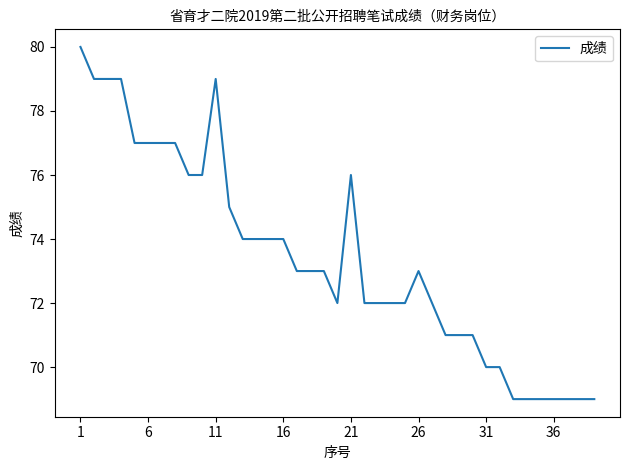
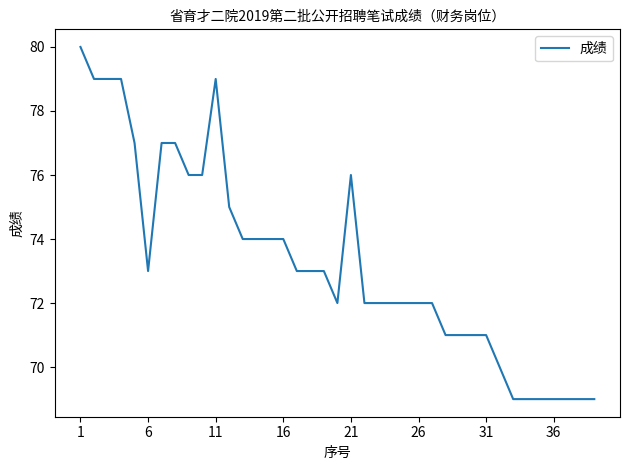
6: 77 -> 73
26: 73 -> 72
31: 70 -> 71
